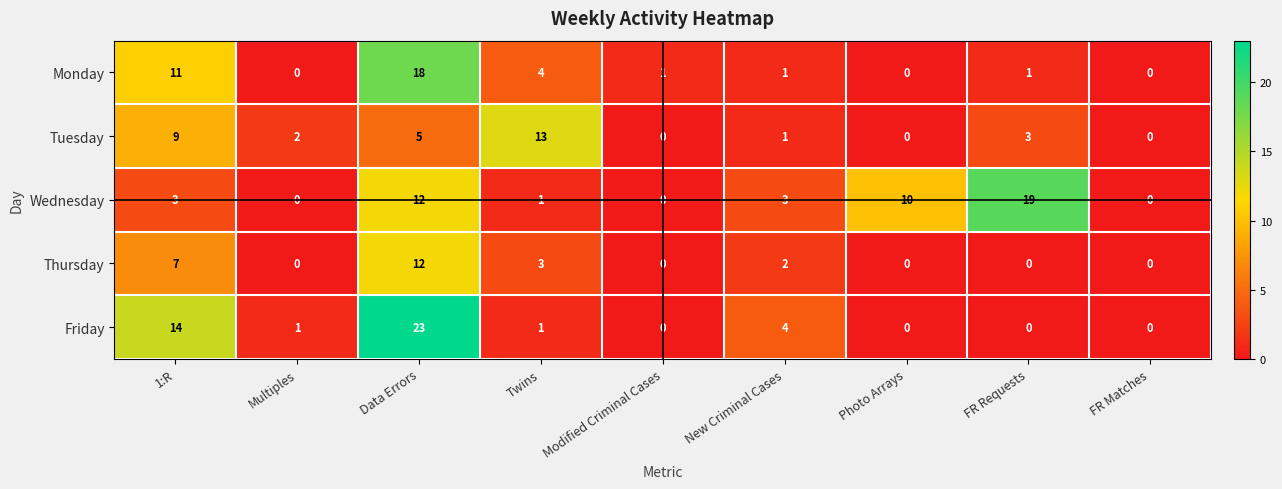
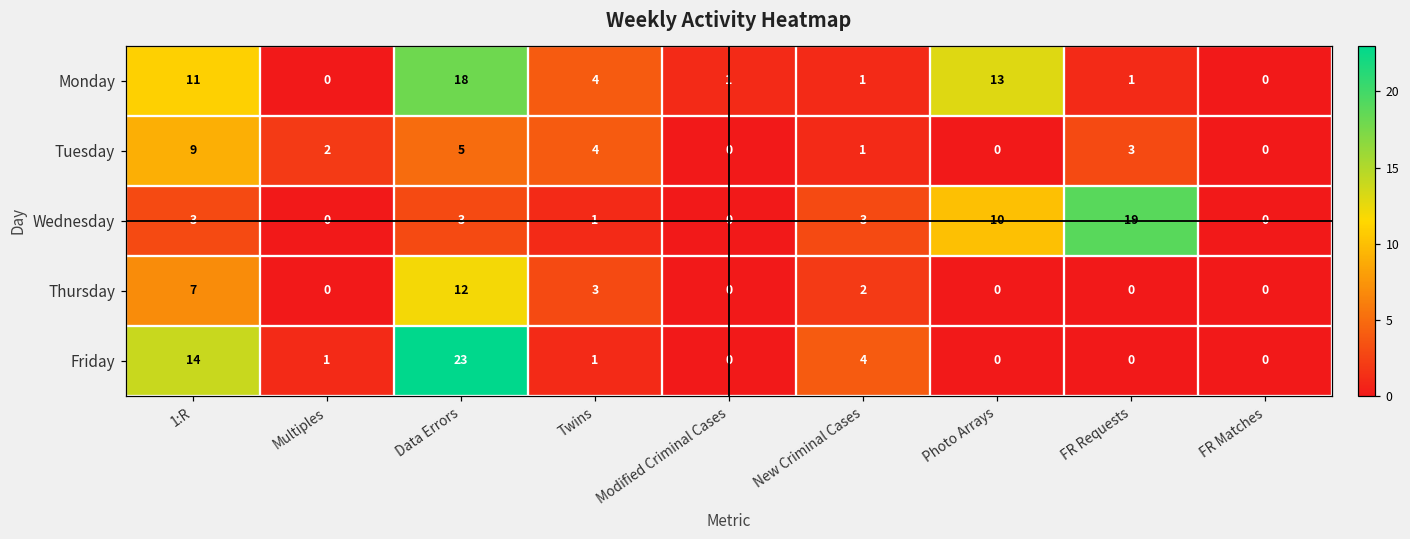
Monday, Photo Arrays: 0 -> 13
Tuesday, Twins: 13 -> 4
Wednesday, Data Errors: 12 -> 3
